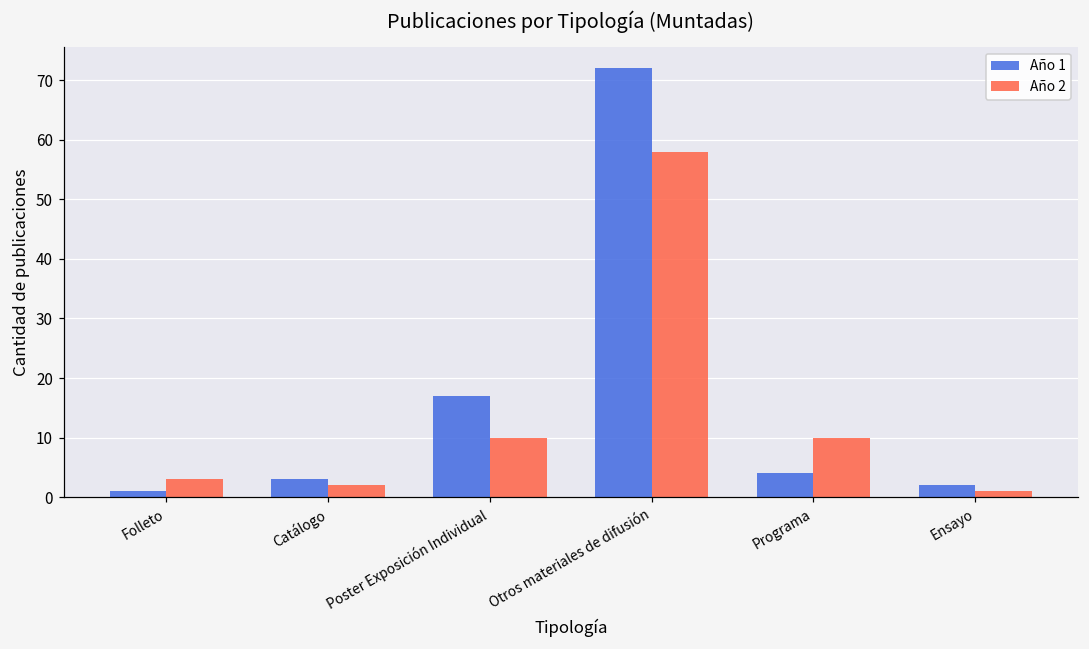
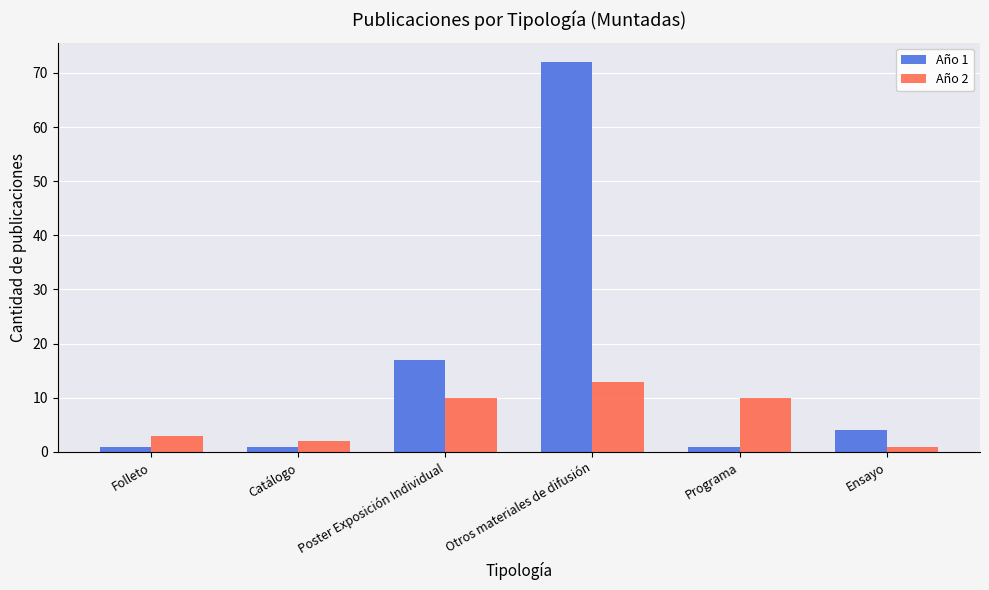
Año 1, Catálogo: 3 -> 1
Año 2, Otros materiales de difusión: 58 -> 13
Año 1, Programa: 4 -> 1
Año 1, Ensayo: 2 -> 4
